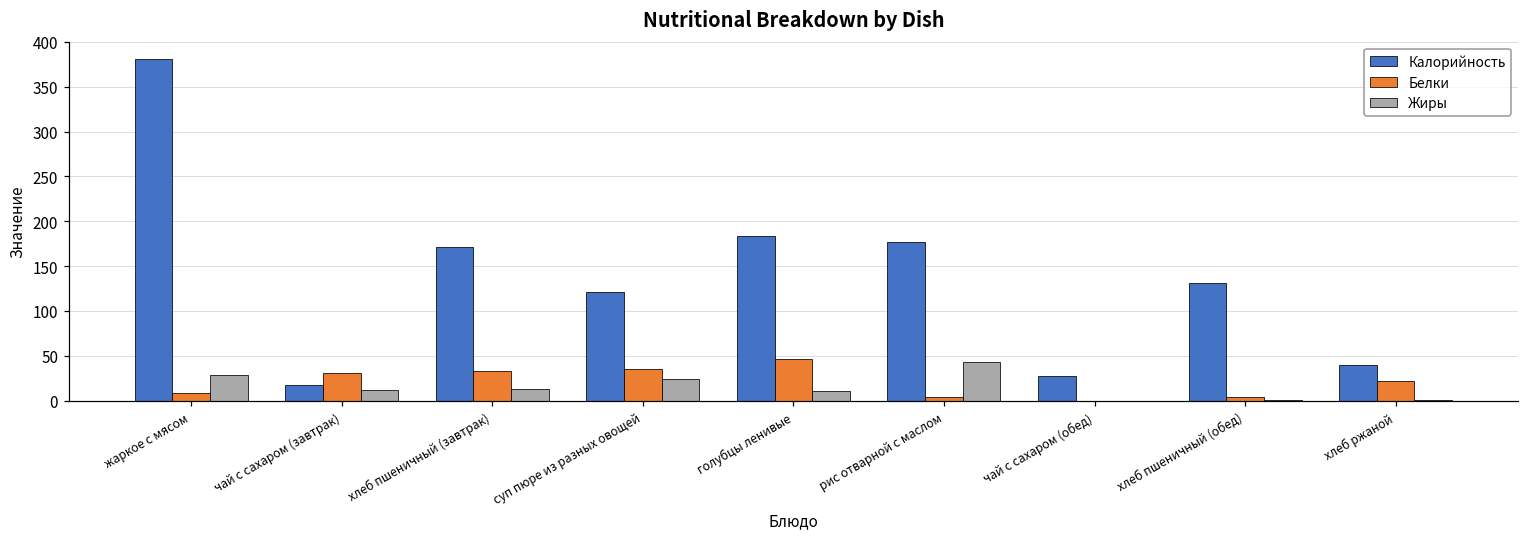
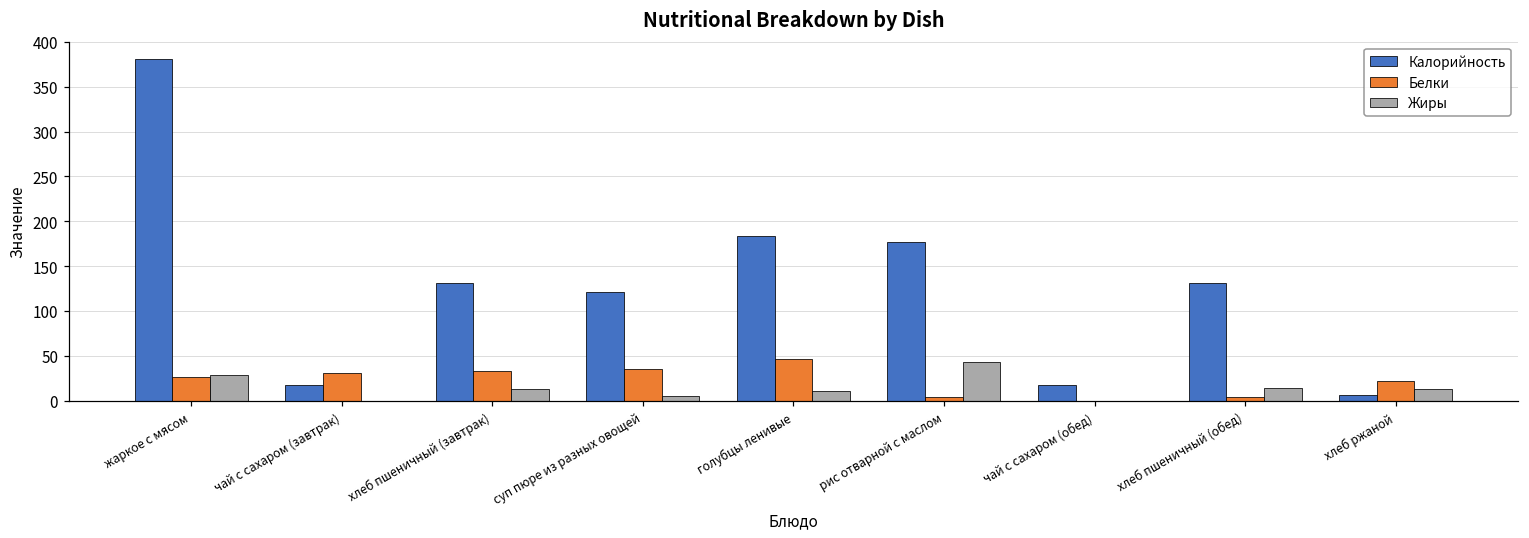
Белки, жаркое с мясом: 10 -> 30
Жиры, чай с сахаром (завтрак): 10 -> 0
Калорийность, хлеб пшеничный (завтрак): 170 -> 130
Жиры, суп пюре из разных овощей: 20 -> 10
Калорийность, чай с сахаром (обед): 30 -> 20
Жиры, хлеб пшеничный (обед): 0 -> 10
Калорийность, хлеб ржаной: 40 -> 10
Жиры, хлеб ржаной: 0 -> 10
